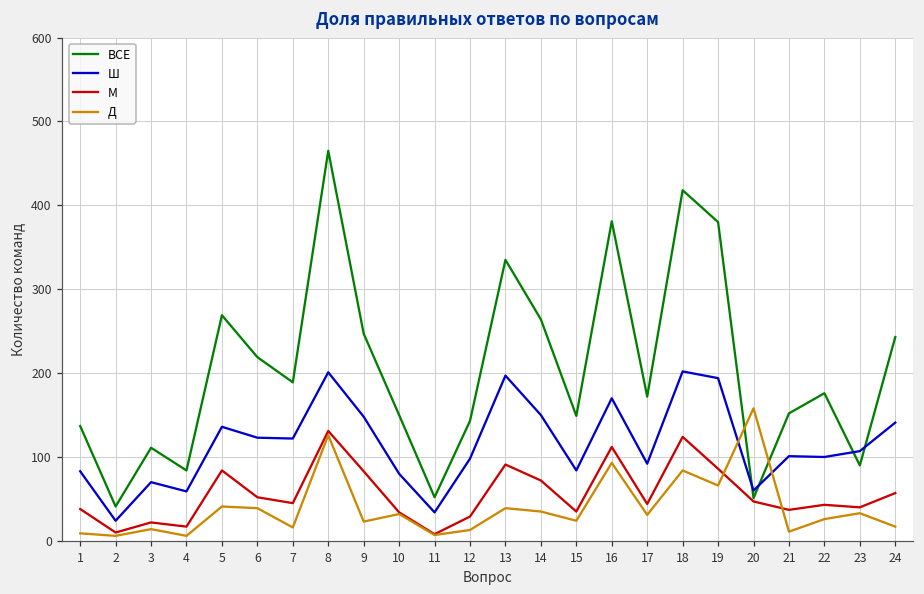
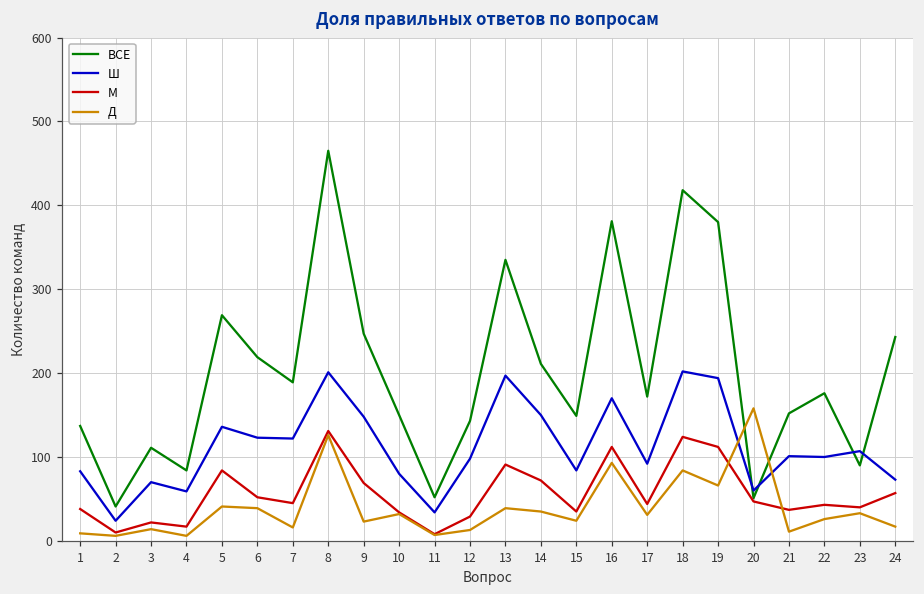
М, 9: 80 -> 70
ВСЕ, 14: 260 -> 210
М, 19: 90 -> 110
Ш, 24: 140 -> 70
